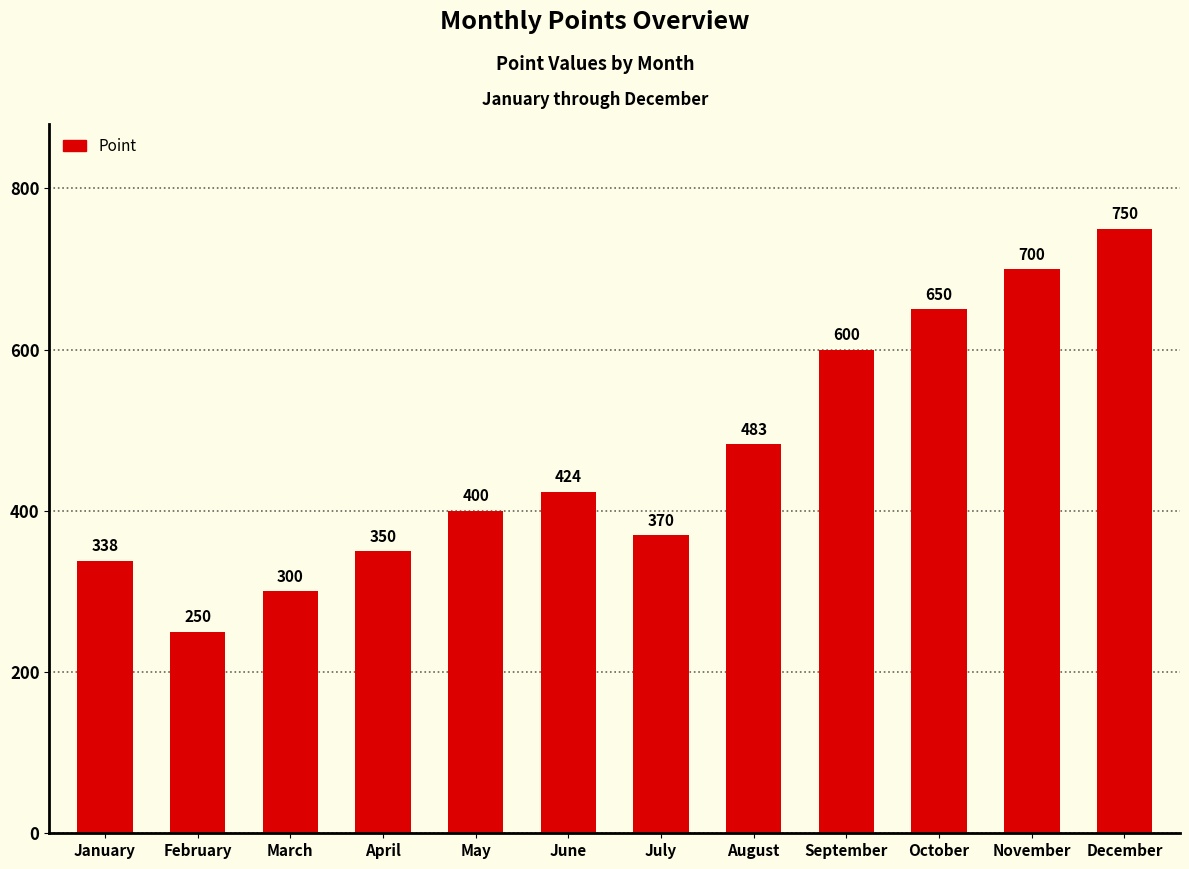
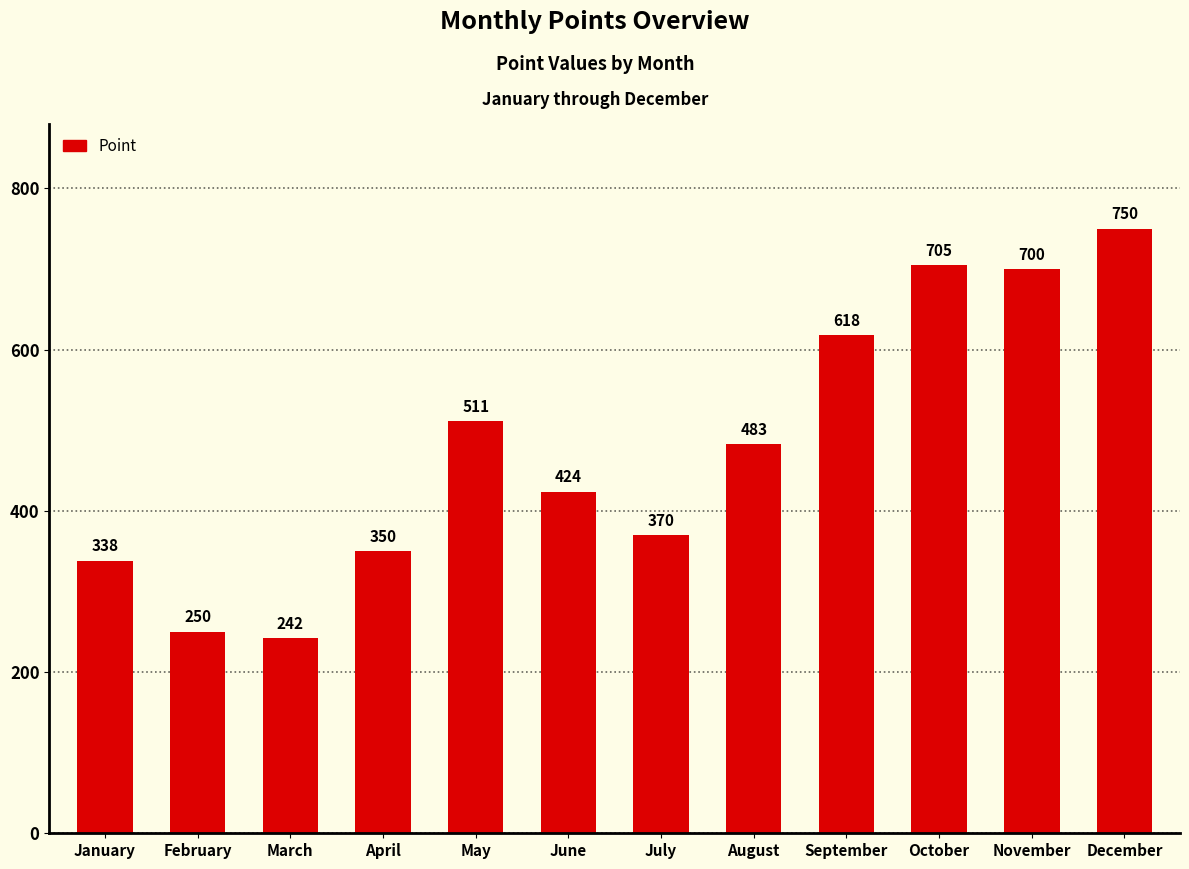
March: 300 -> 242
May: 400 -> 511
September: 600 -> 618
October: 650 -> 705
